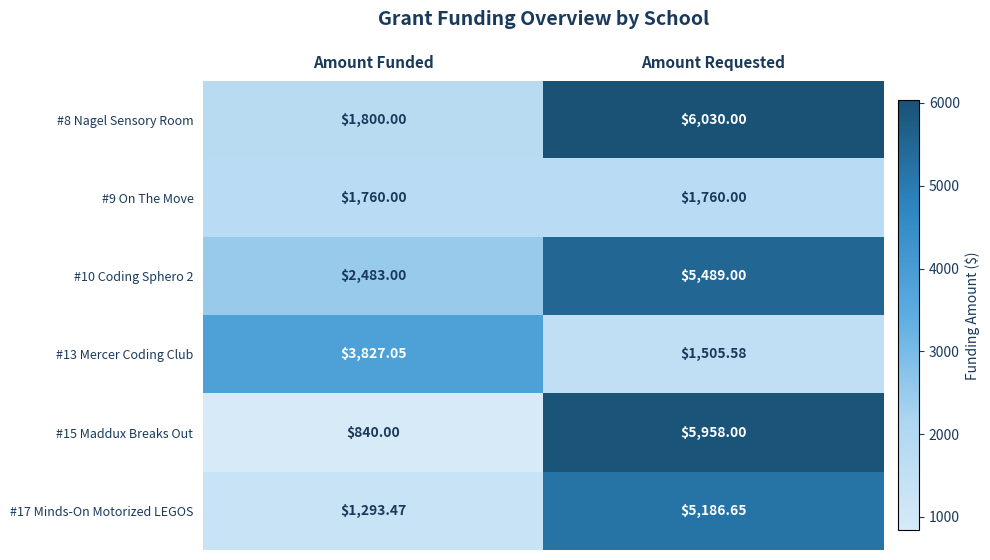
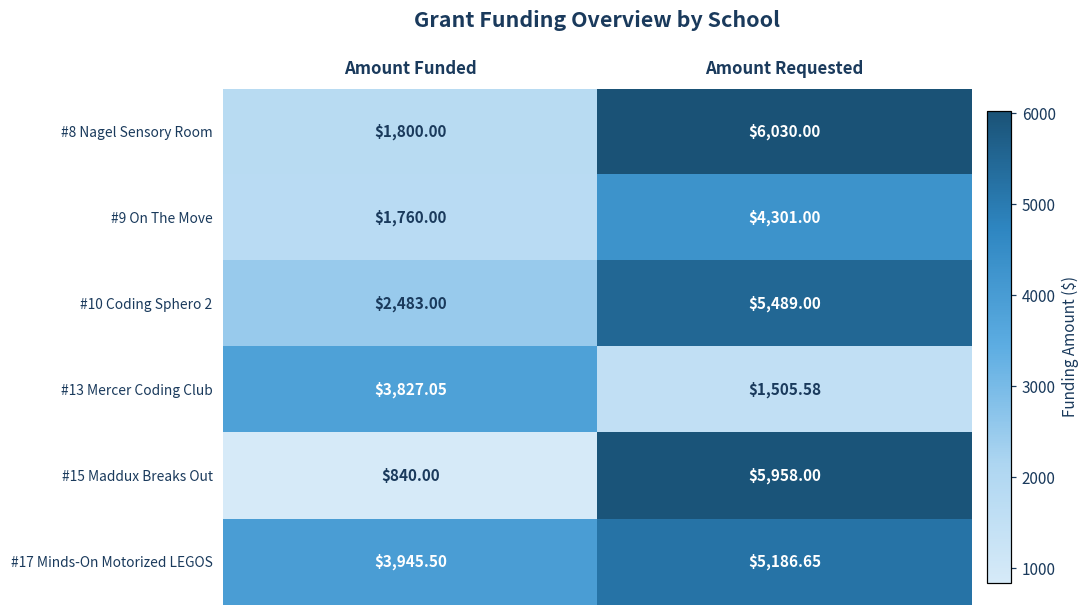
#9 On The Move, Amount Requested: $1,760.00 -> $4,301.00
#17 Minds-On Motorized LEGOS, Amount Funded: $1,293.47 -> $3,945.50
